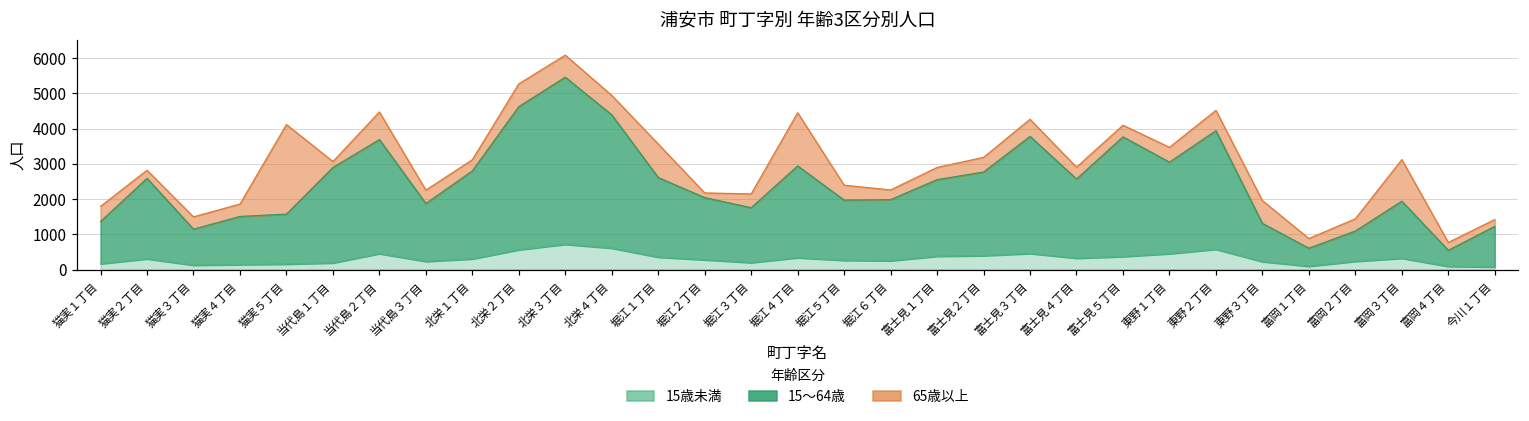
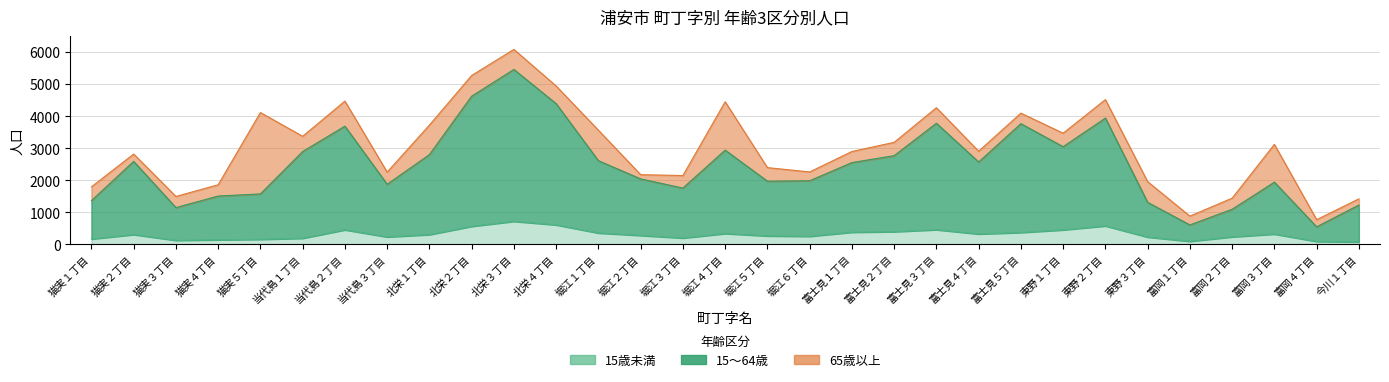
65歳以上, 当代島１丁目: 200 -> 500
65歳以上, 北栄１丁目: 300 -> 900
